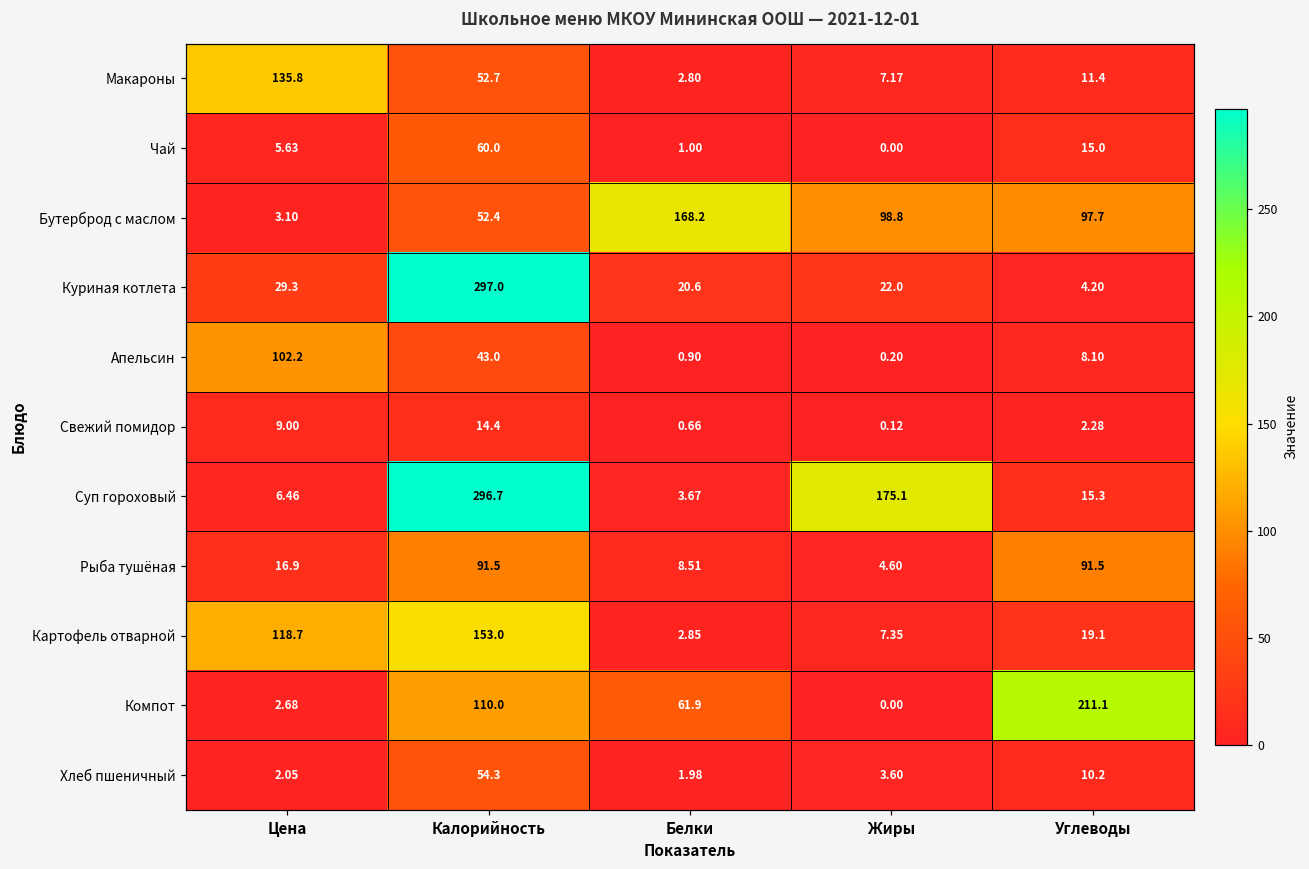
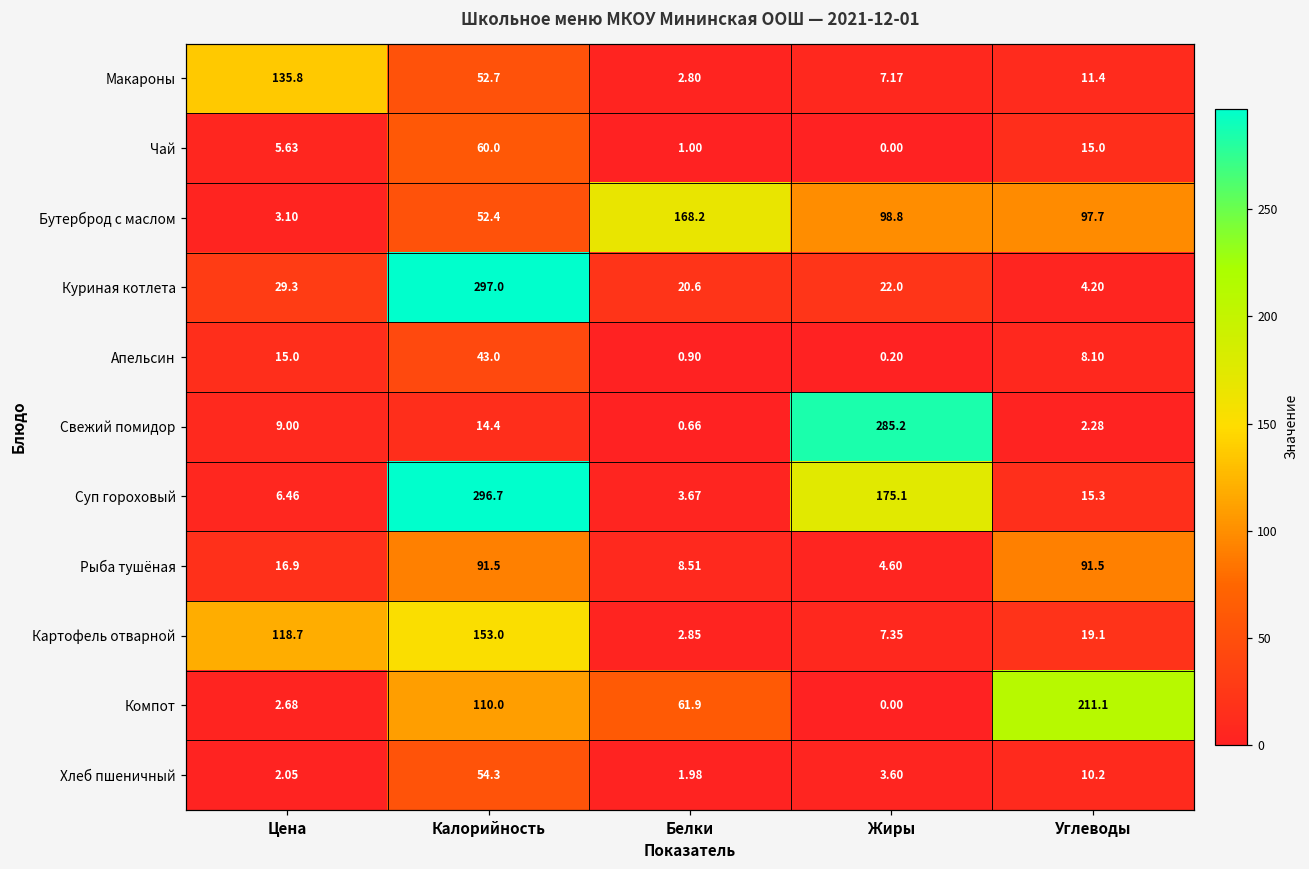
Апельсин, Цена: 102.2 -> 15.0
Свежий помидор, Жиры: 0.12 -> 285.2
